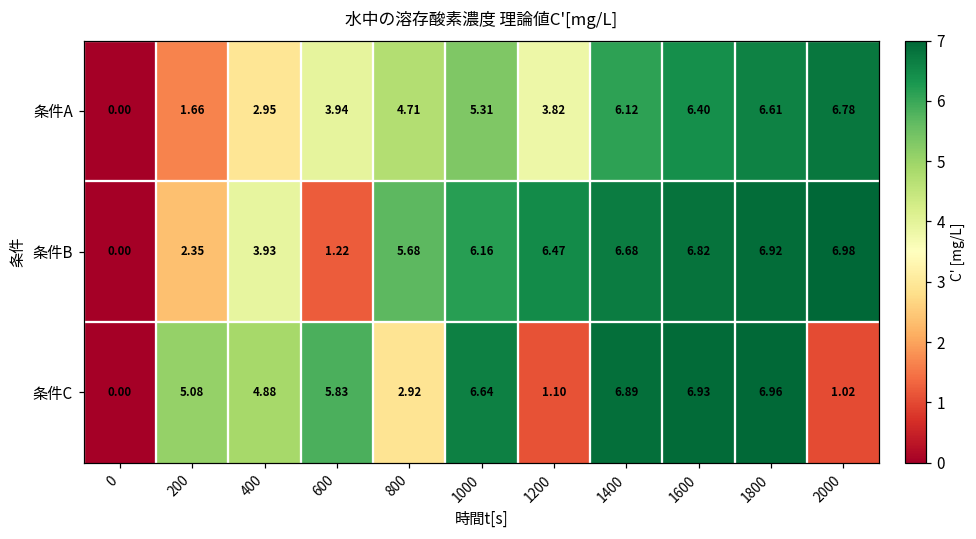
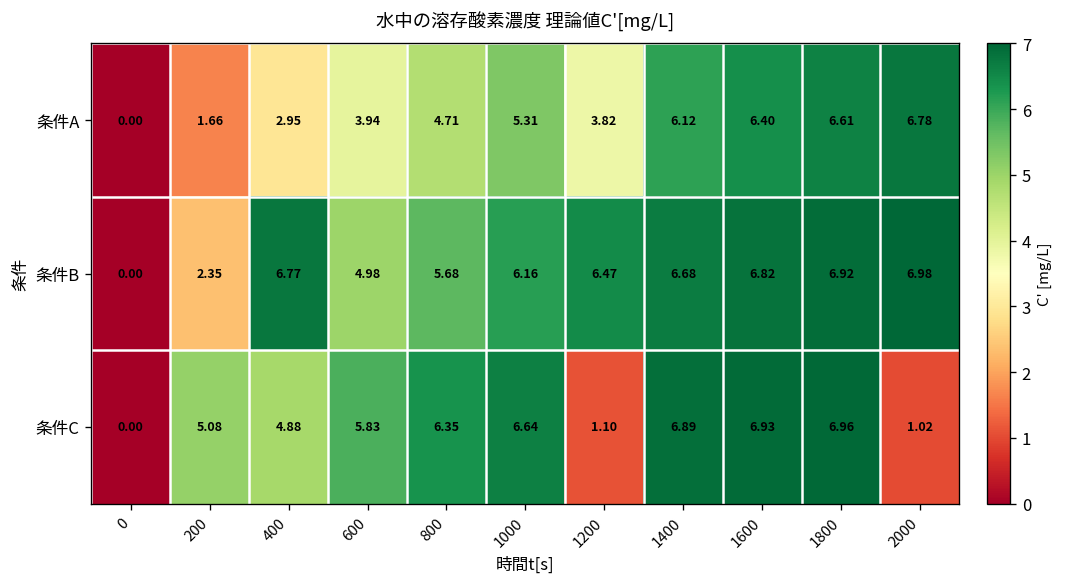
条件B, 400: 3.93 -> 6.77
条件B, 600: 1.22 -> 4.98
条件C, 800: 2.92 -> 6.35
